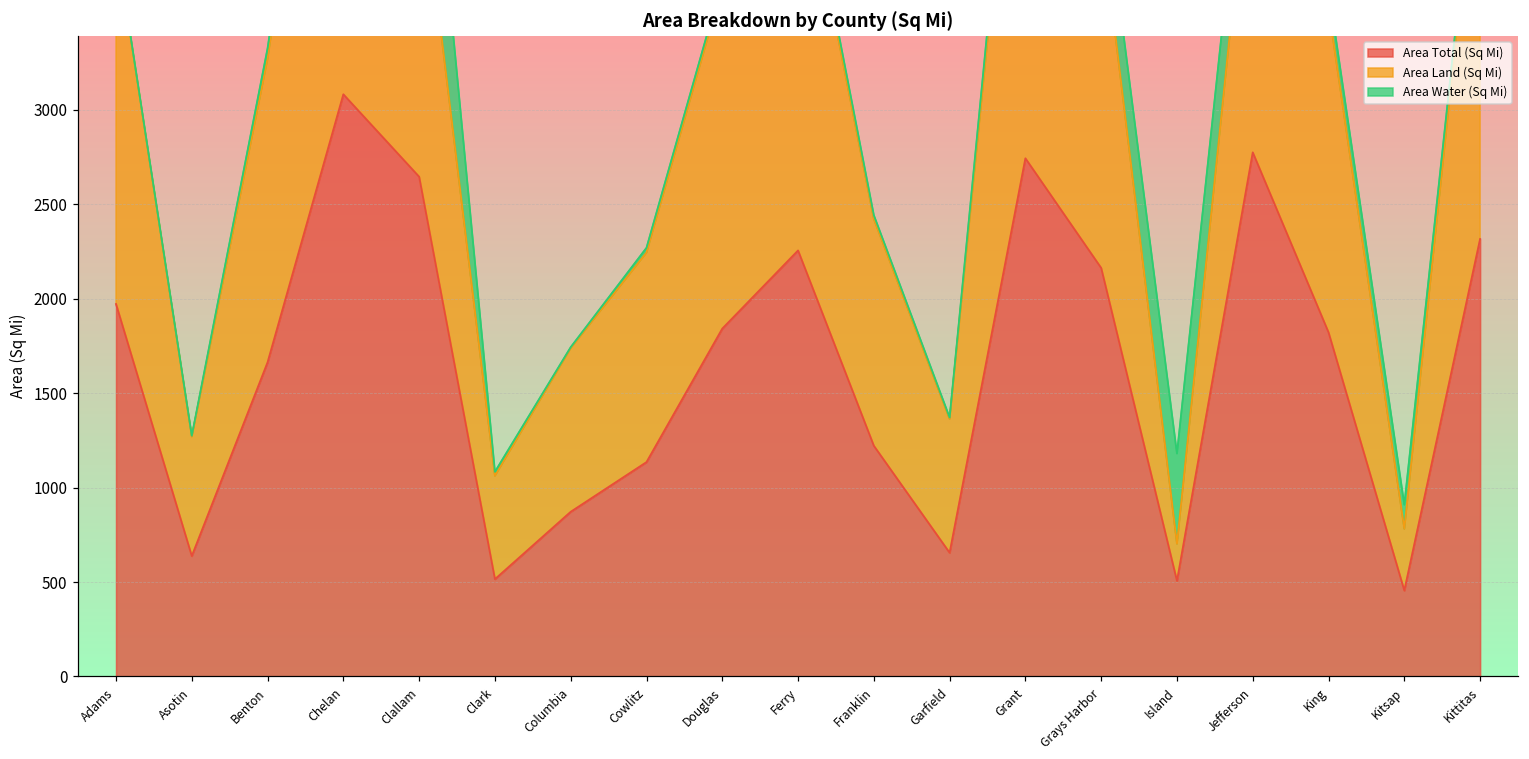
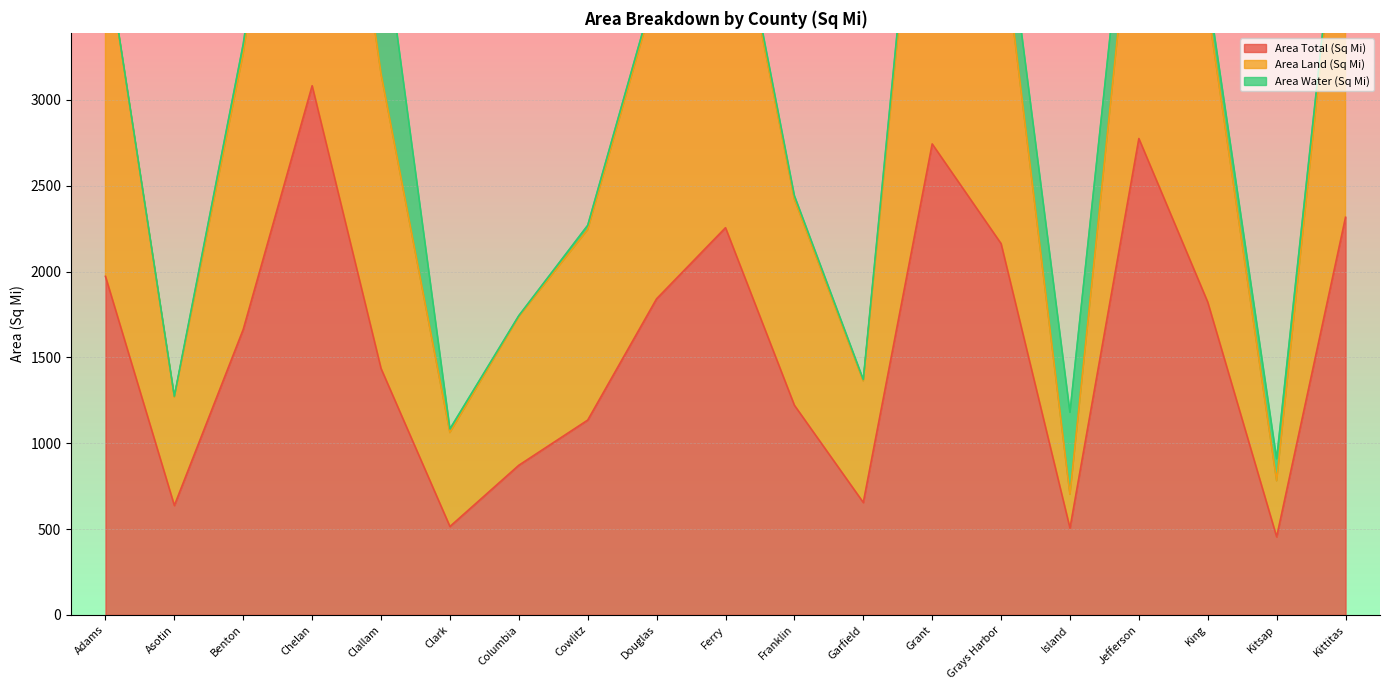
Area Total (Sq Mi), Clallam: 2650 -> 1440
